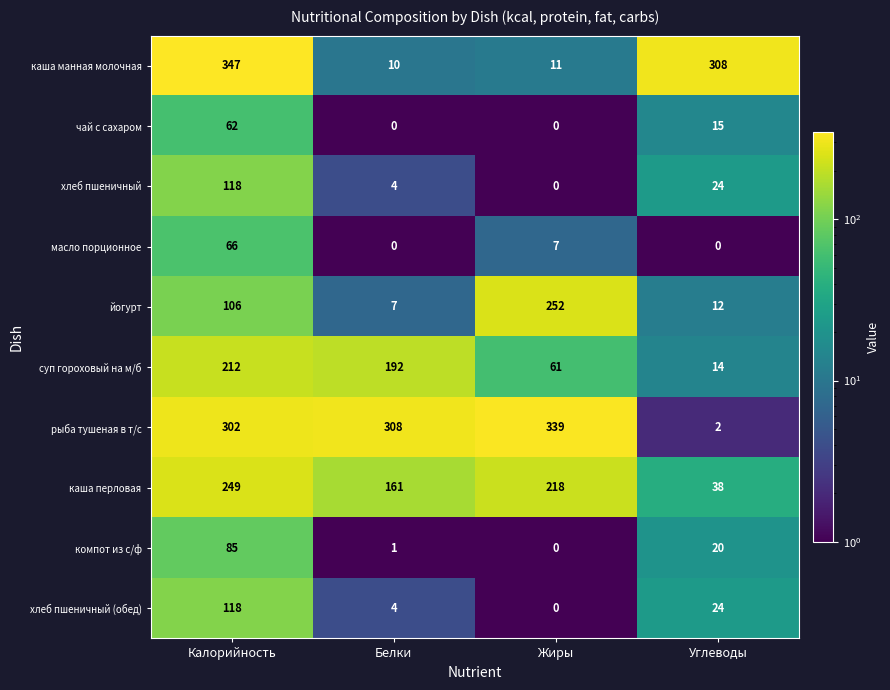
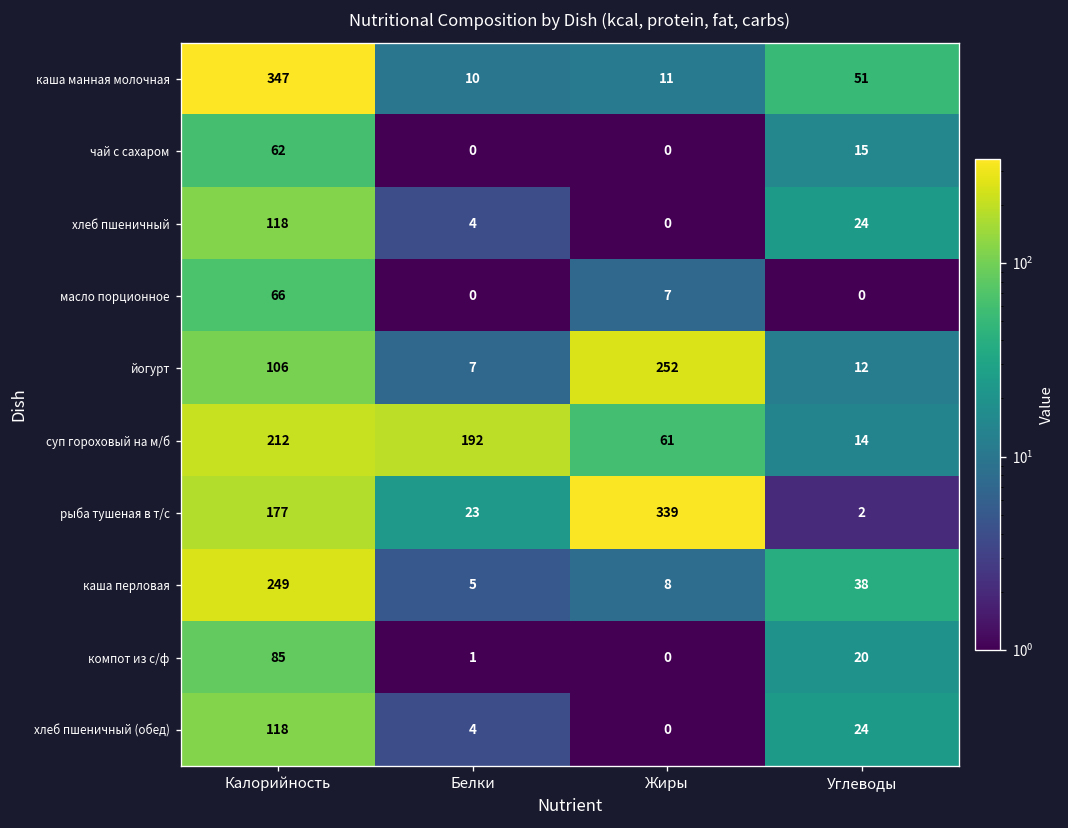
каша манная молочная, Углеводы: 308 -> 51
рыба тушеная в т/с, Калорийность: 302 -> 177
рыба тушеная в т/с, Белки: 308 -> 23
каша перловая, Белки: 161 -> 5
каша перловая, Жиры: 218 -> 8
